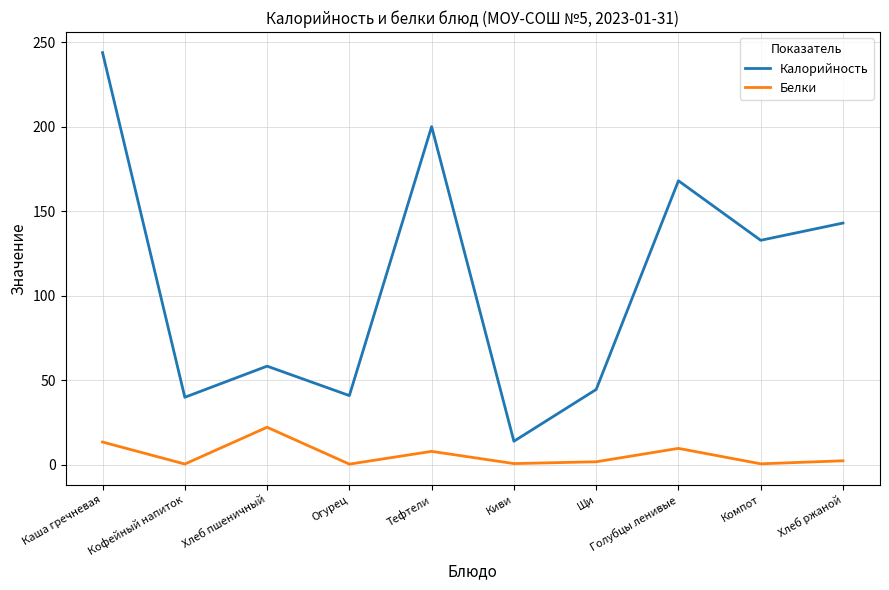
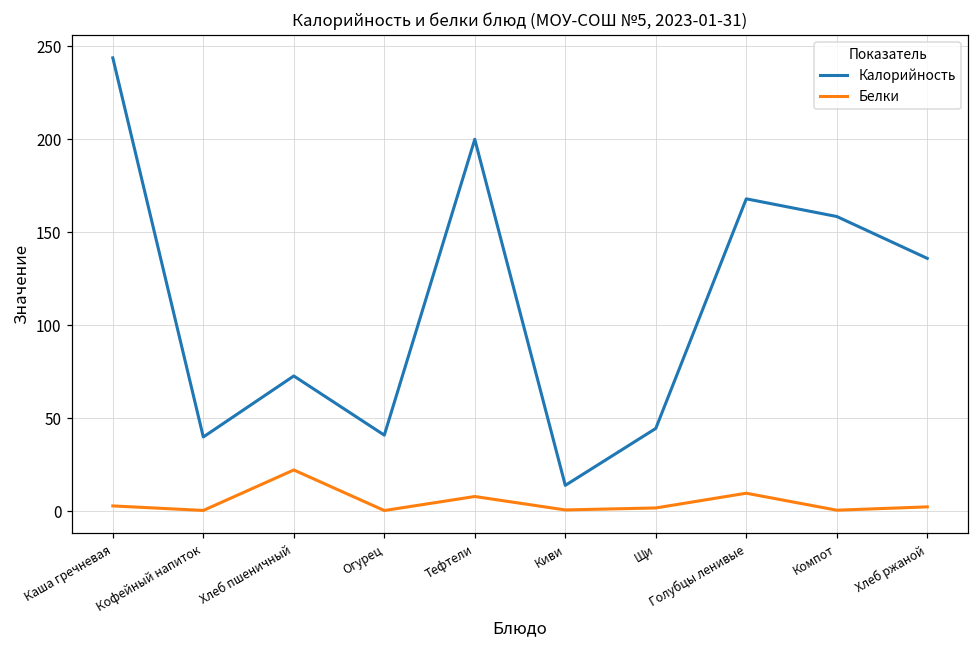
Белки, Каша гречневая: 14 -> 3
Калорийность, Хлеб пшеничный: 58 -> 73
Калорийность, Компот: 133 -> 159
Калорийность, Хлеб ржаной: 143 -> 136
